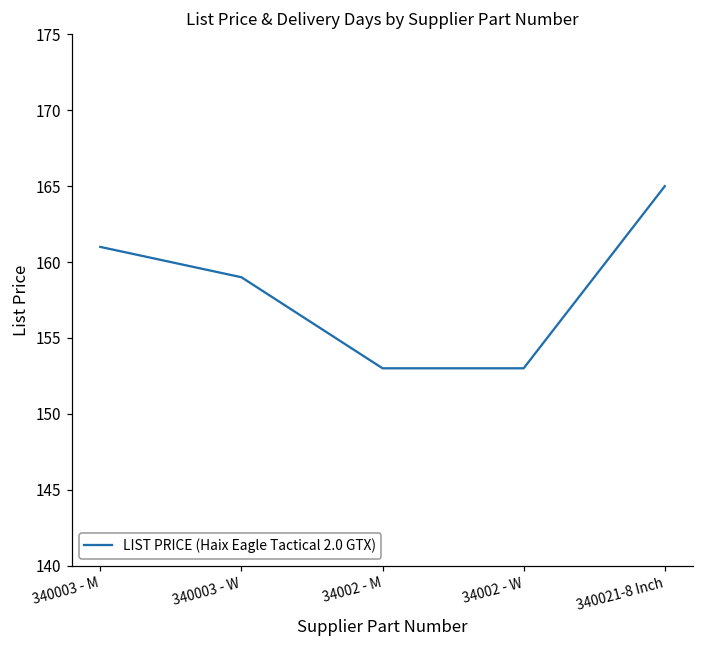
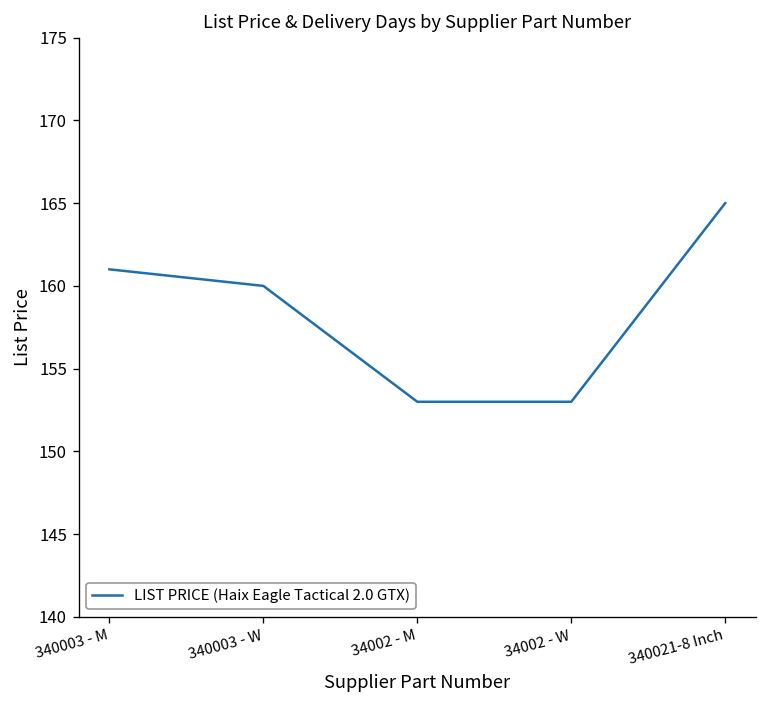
340003 - W: 159 -> 160
